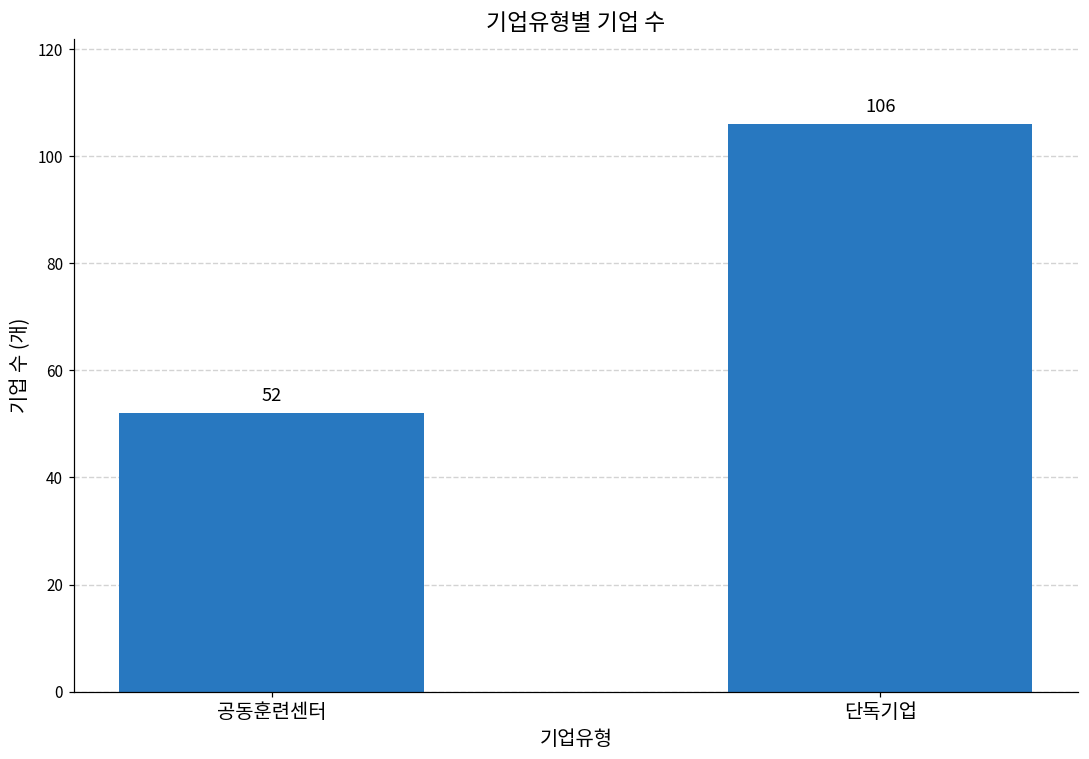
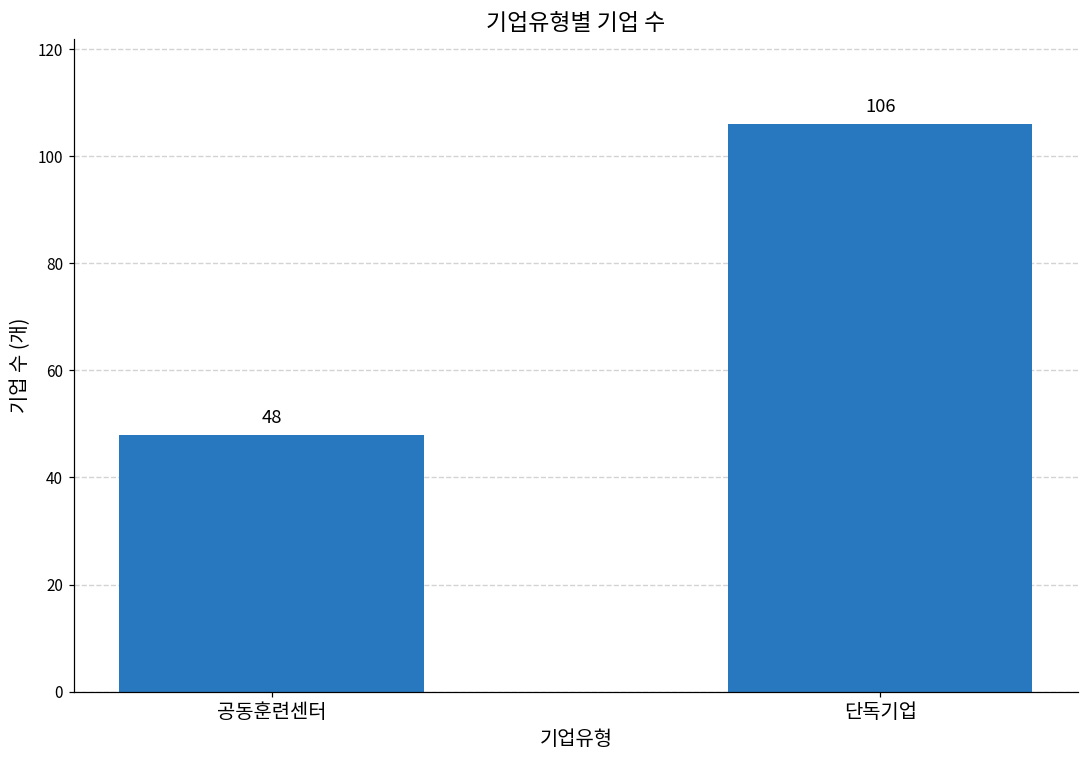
공동훈련센터: 52 -> 48
